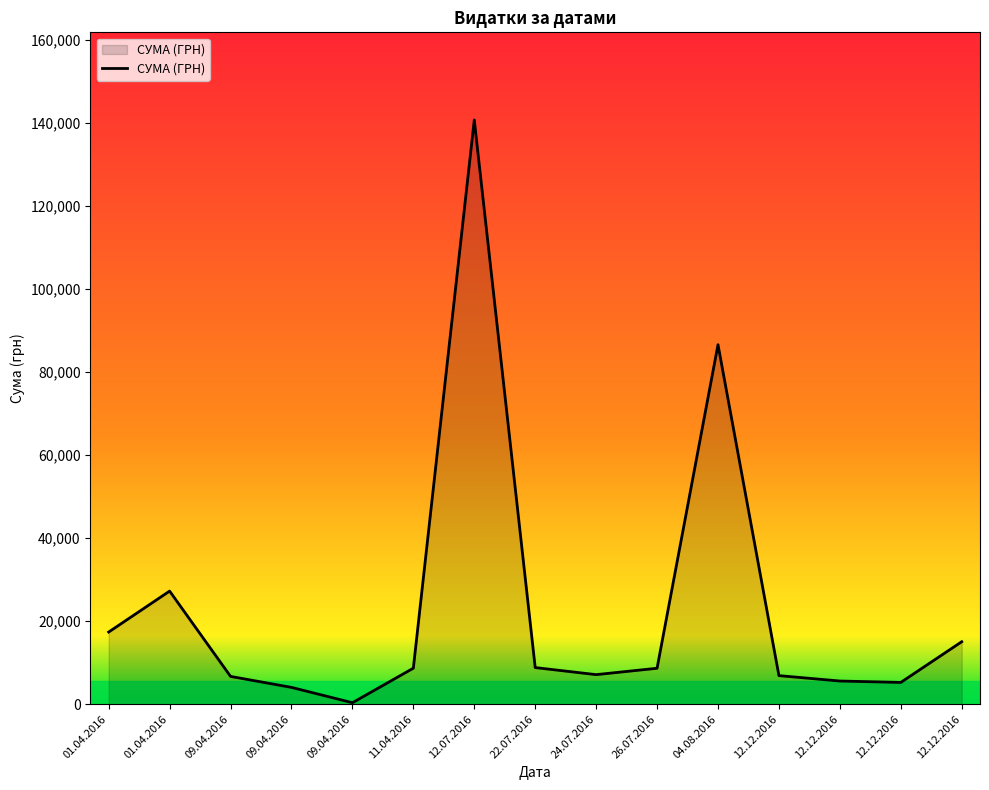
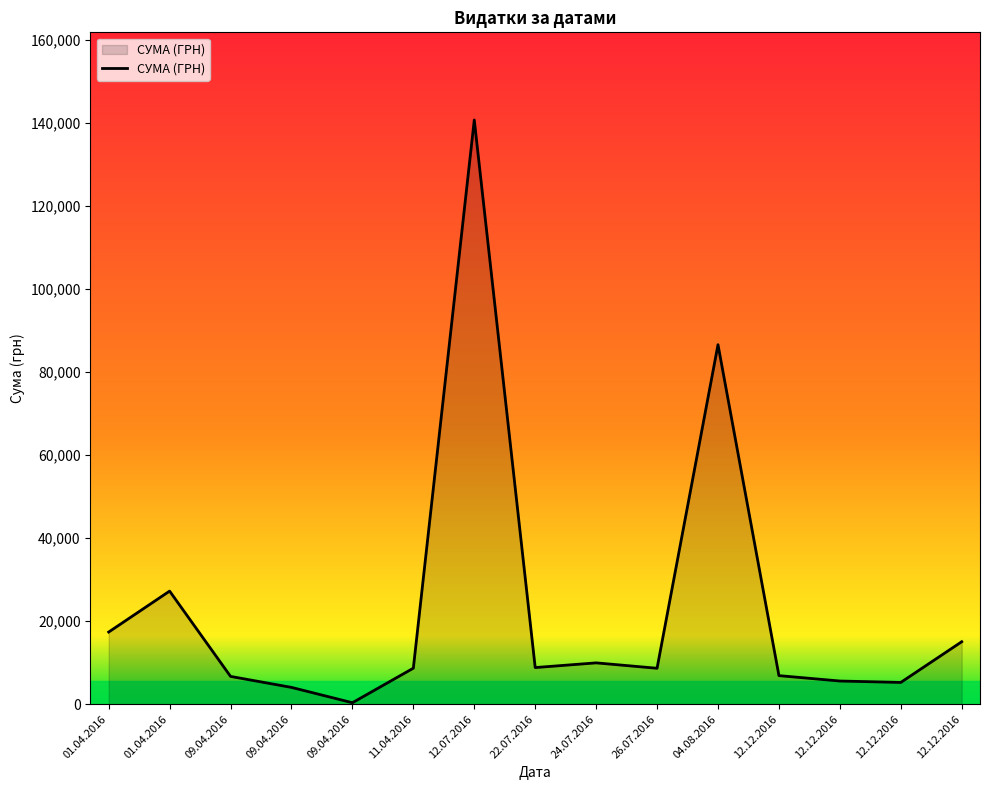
24.07.2016: 7,000 -> 10,000
